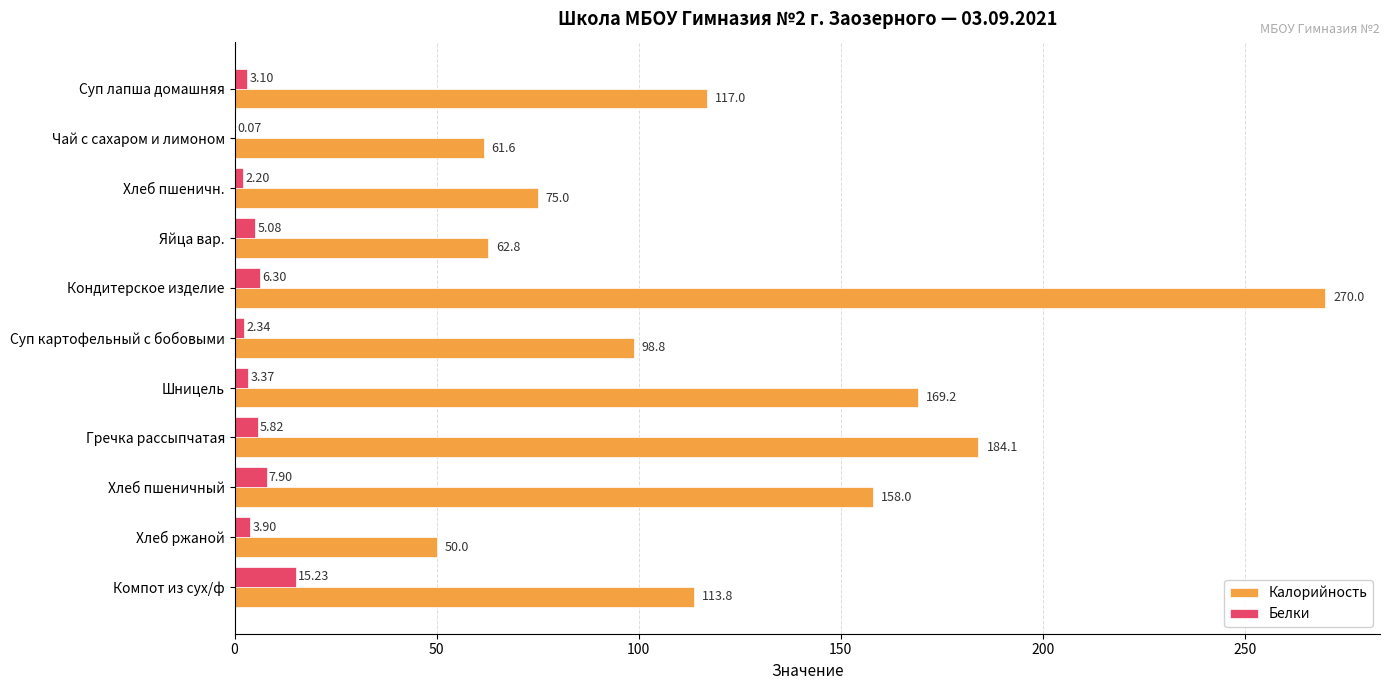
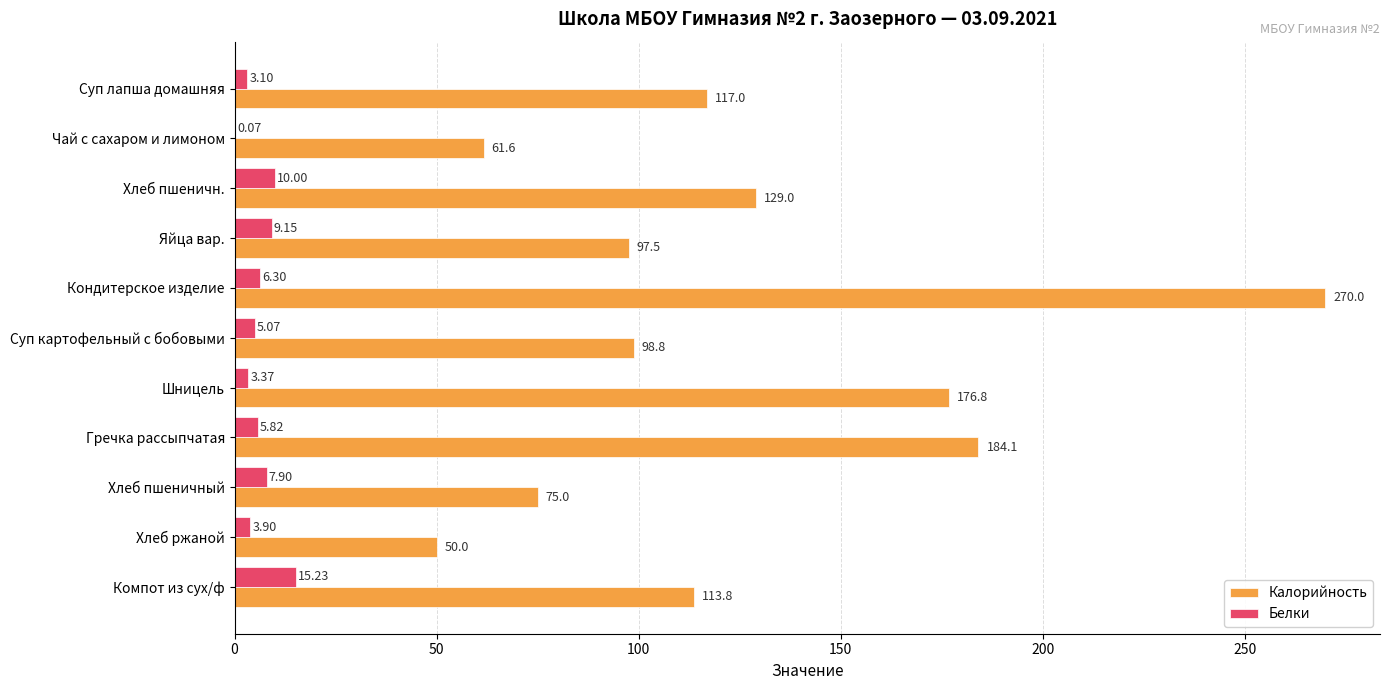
Белки, Хлеб пшеничн.: 2.20 -> 10.00
Калорийность, Хлеб пшеничн.: 75.0 -> 129.0
Белки, Яйца вар.: 5.08 -> 9.15
Калорийность, Яйца вар.: 62.8 -> 97.5
Белки, Суп картофельный с бобовыми: 2.34 -> 5.07
Калорийность, Шницель: 169.2 -> 176.8
Калорийность, Хлеб пшеничный: 158.0 -> 75.0
